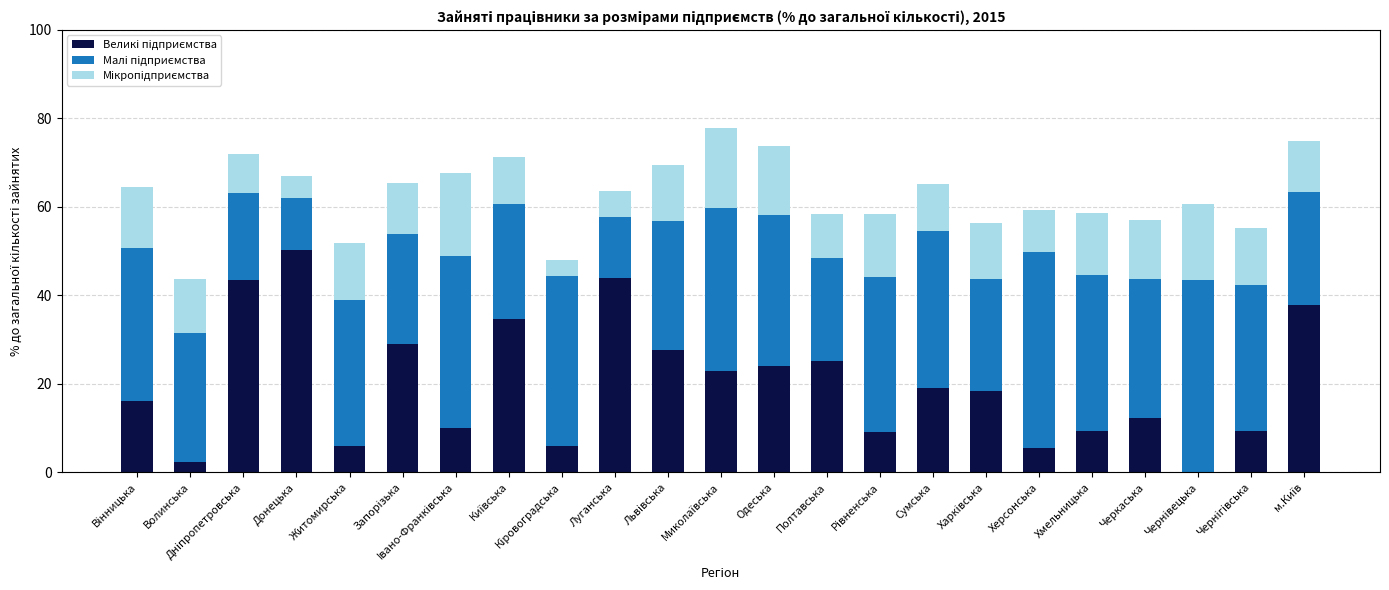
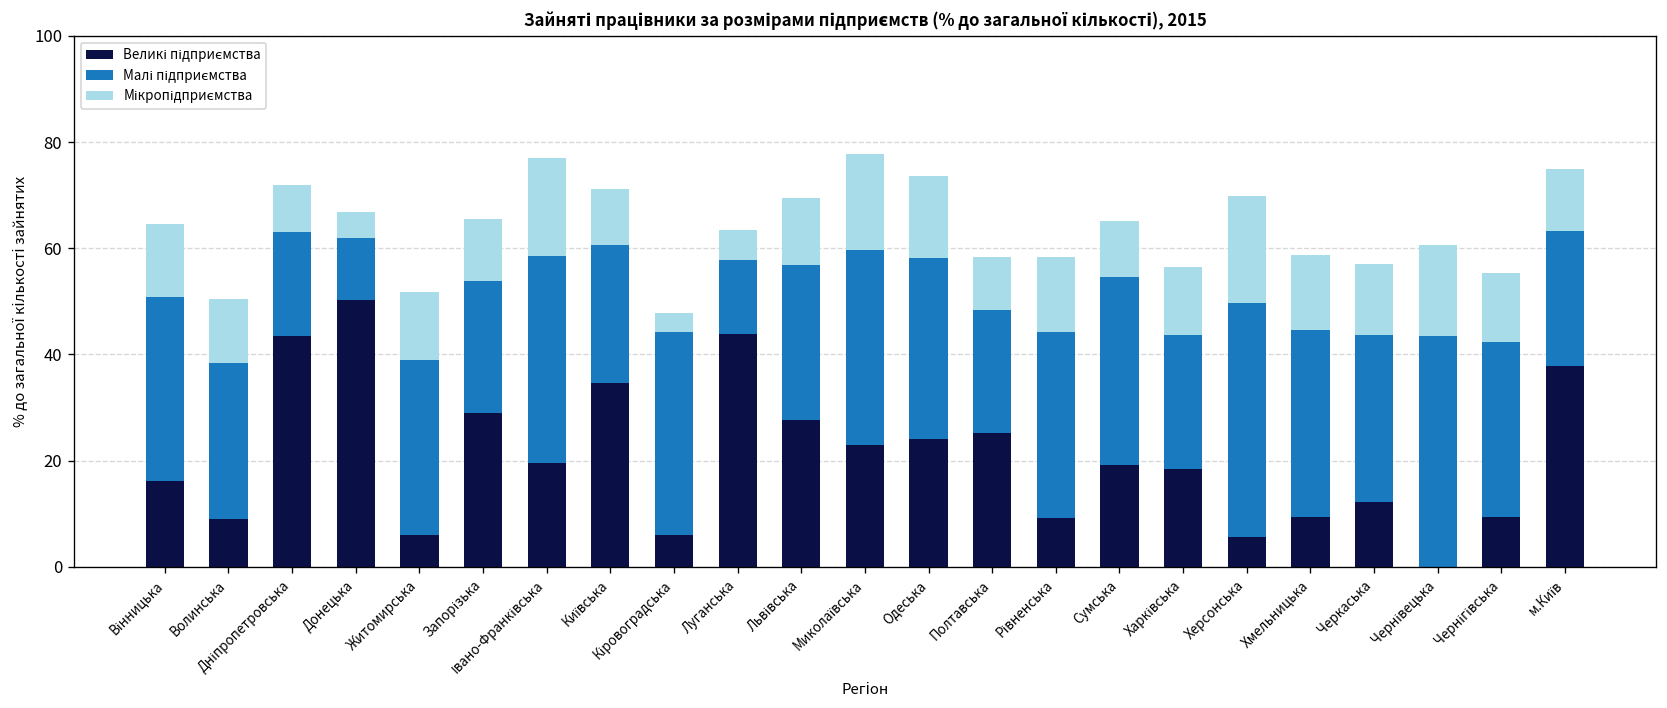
Великі підприємства, Волинська: 2 -> 9
Великі підприємства, Івано-Франківська: 10 -> 20
Мікропідприємства, Херсонська: 10 -> 20
